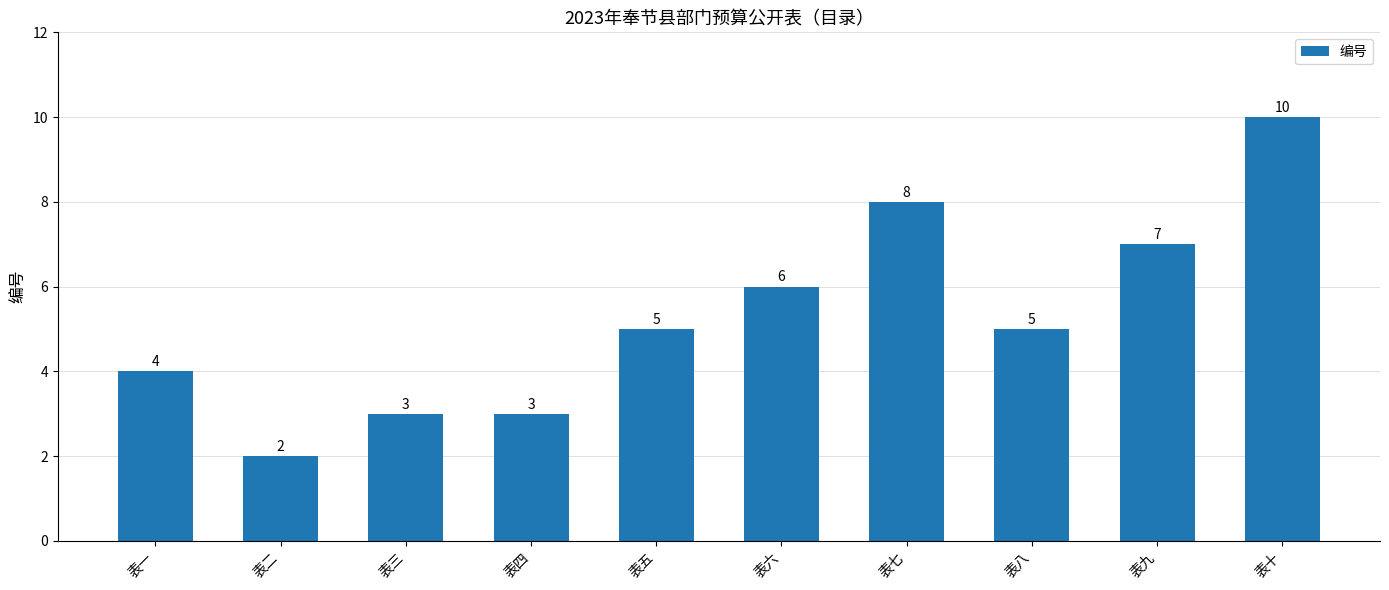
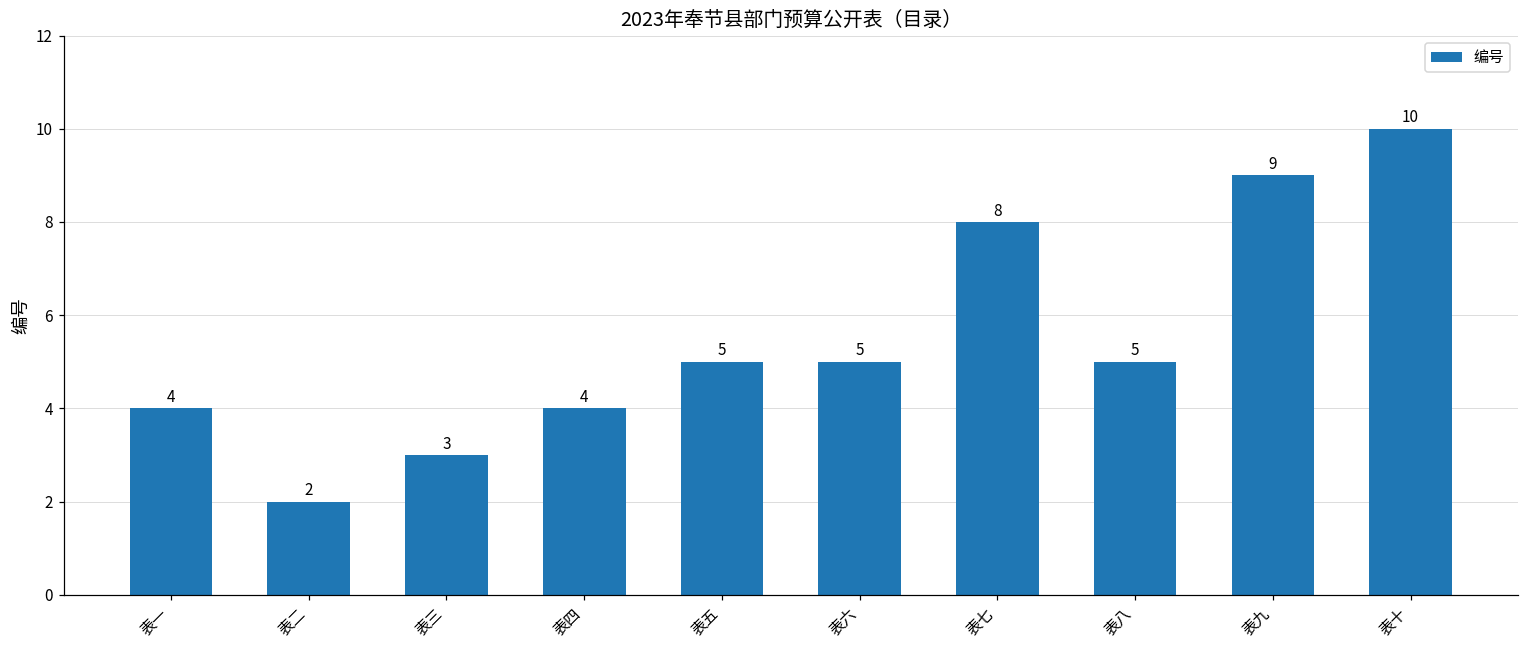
表四: 3 -> 4
表六: 6 -> 5
表九: 7 -> 9
